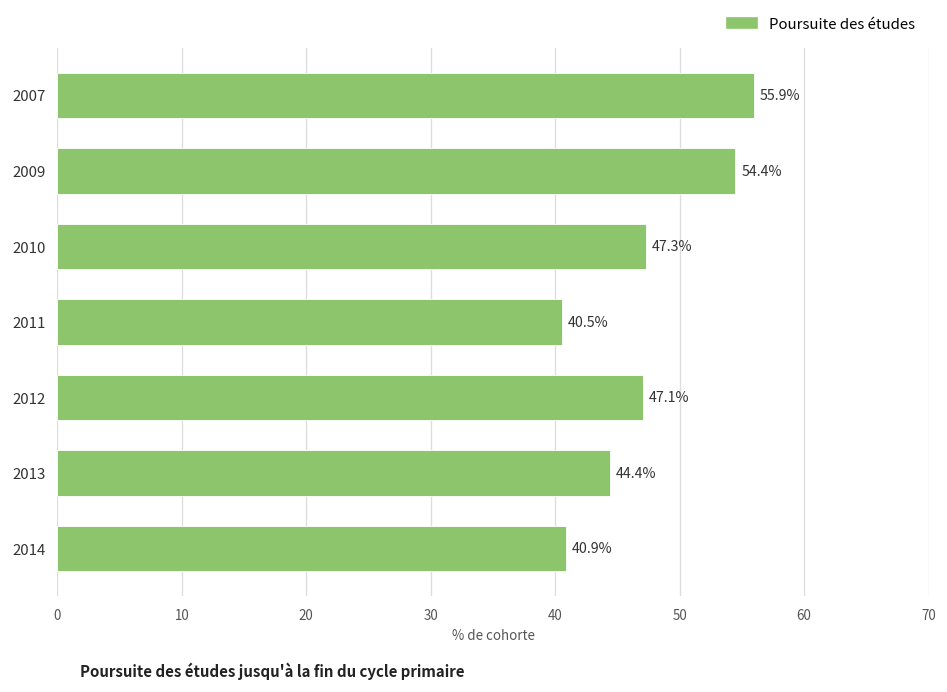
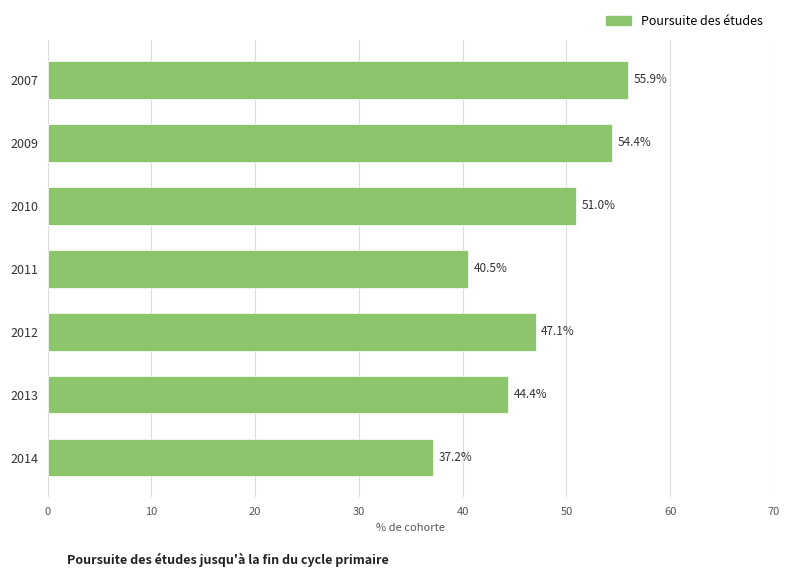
2010: 47.3% -> 51.0%
2014: 40.9% -> 37.2%
